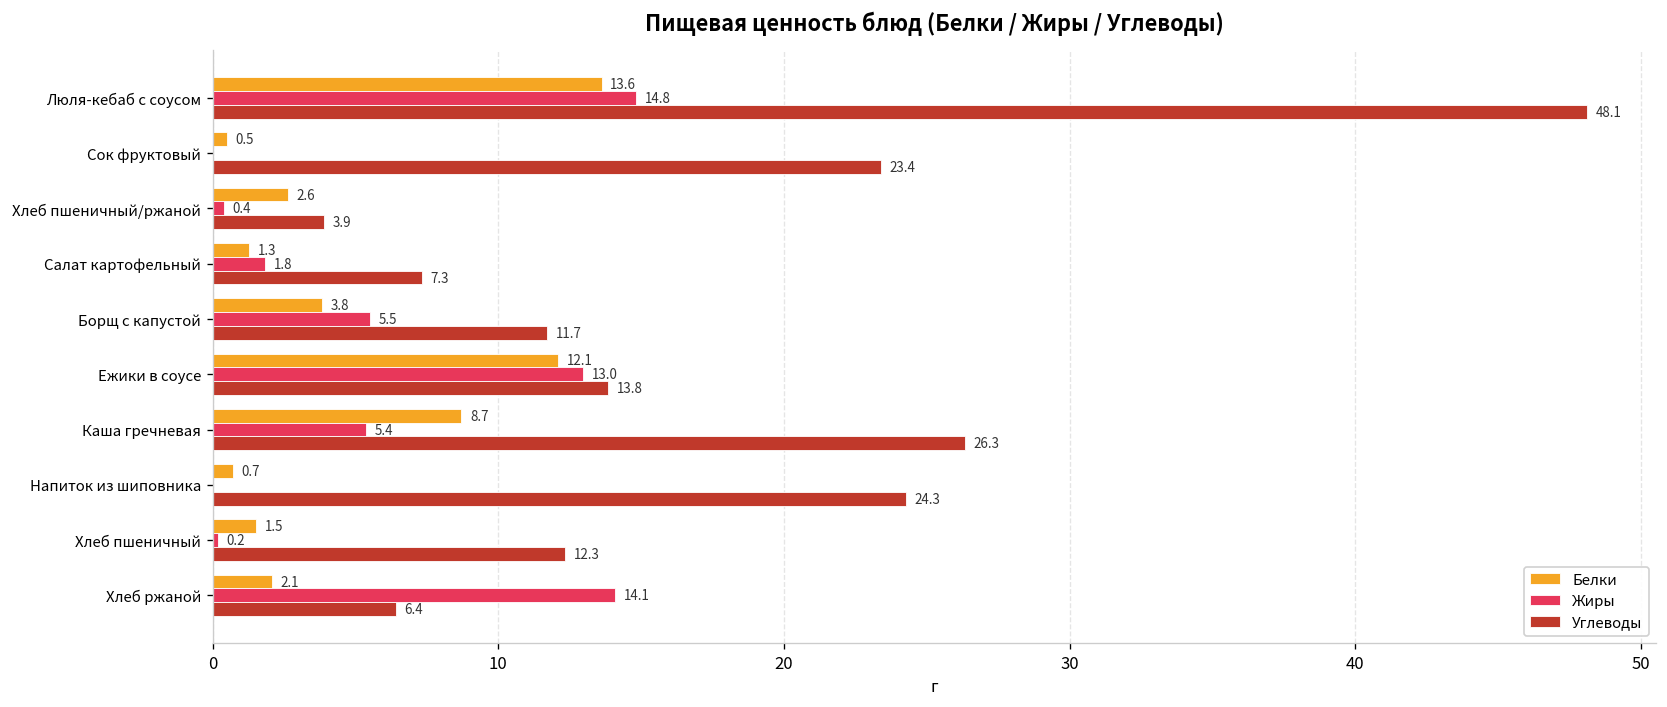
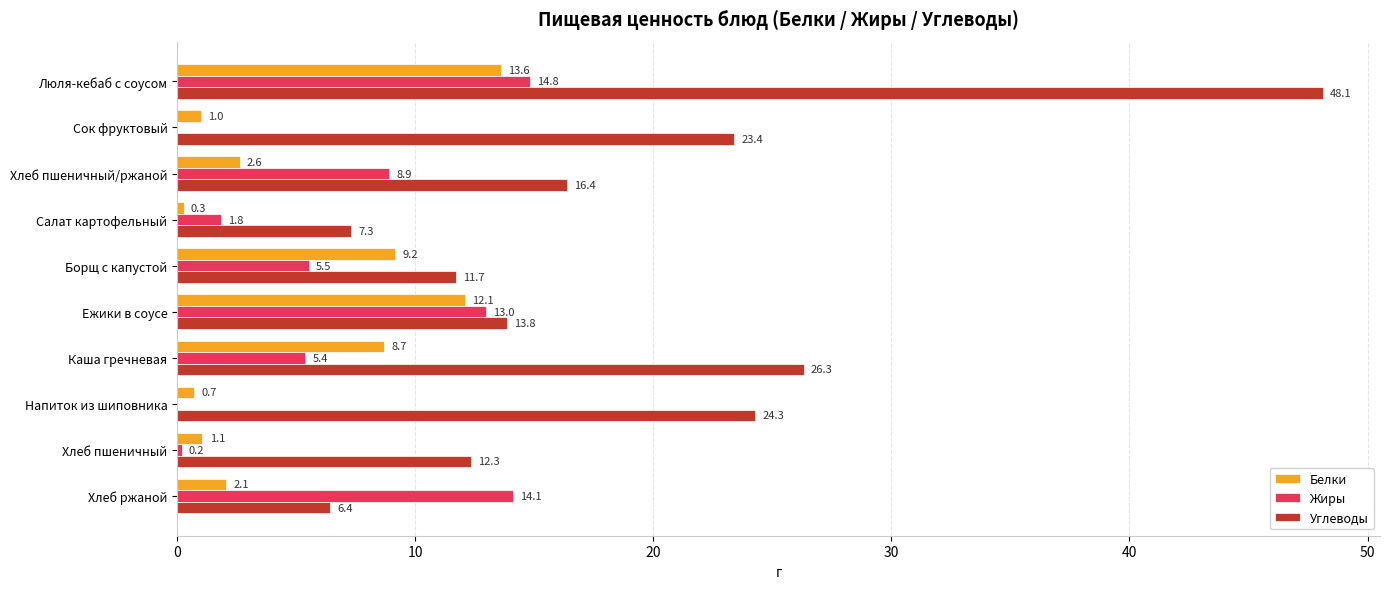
Белки, Сок фруктовый: 0.5 -> 1.0
Жиры, Хлеб пшеничный/ржаной: 0.4 -> 8.9
Углеводы, Хлеб пшеничный/ржаной: 3.9 -> 16.4
Белки, Салат картофельный: 1.3 -> 0.3
Белки, Борщ с капустой: 3.8 -> 9.2
Белки, Хлеб пшеничный: 1.5 -> 1.1
